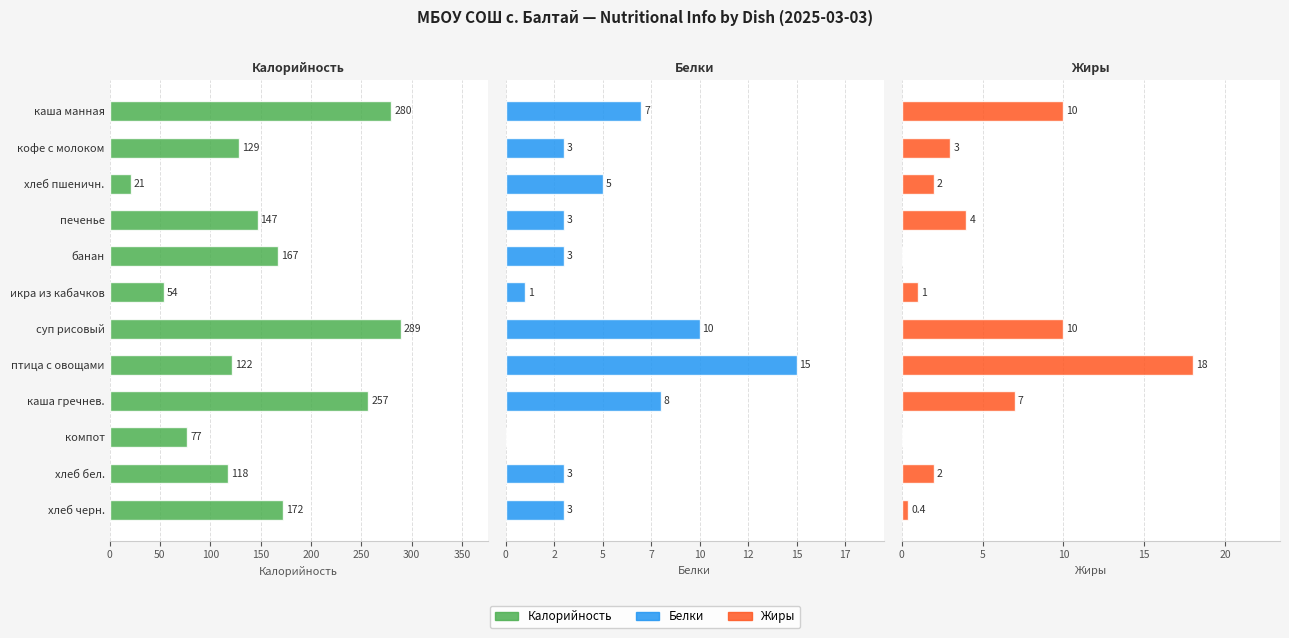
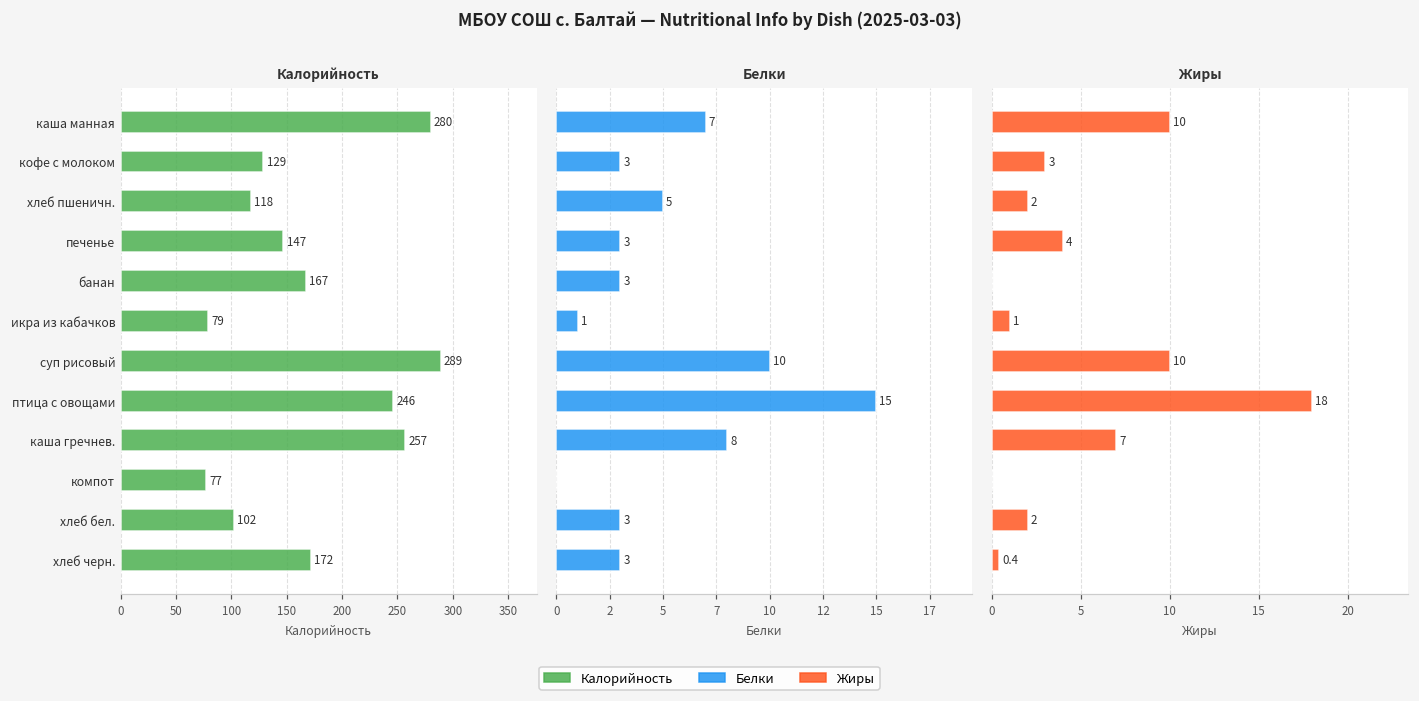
Калорийность, хлеб пшеничн.: 21 -> 118
Калорийность, икра из кабачков: 54 -> 79
Калорийность, птица с овощами: 122 -> 246
Калорийность, хлеб бел.: 118 -> 102
